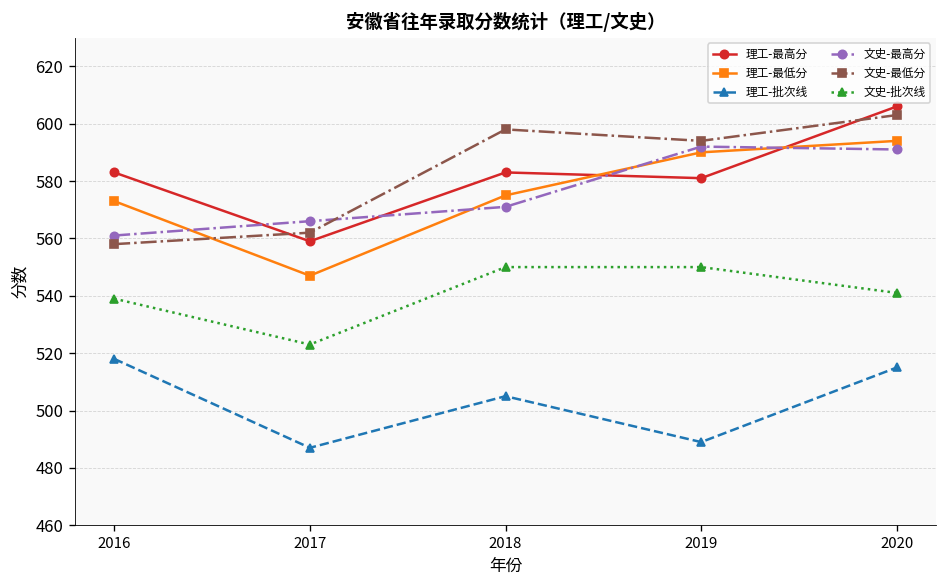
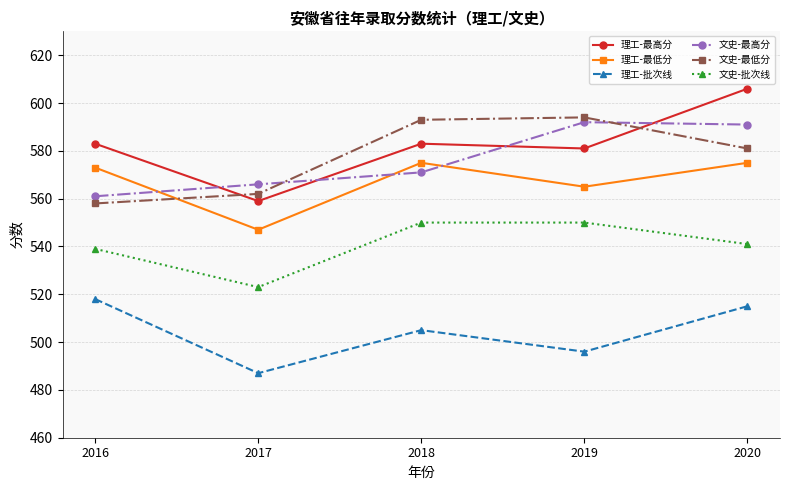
文史-最低分, 2018: 598 -> 593
理工-最低分, 2019: 590 -> 565
理工-批次线, 2019: 489 -> 496
理工-最低分, 2020: 594 -> 575
文史-最低分, 2020: 603 -> 581
